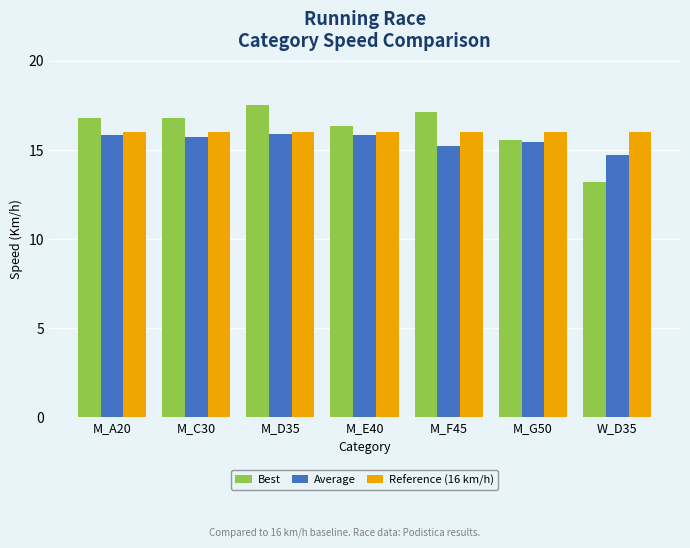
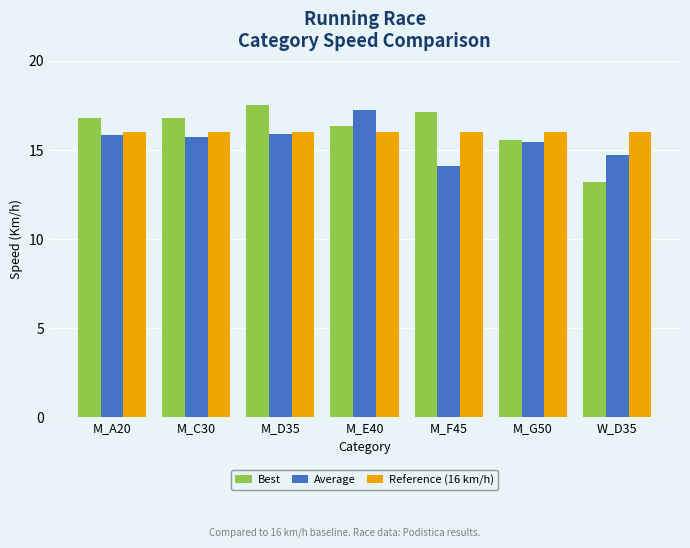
Average, M_E40: 15.8 -> 17.2
Average, M_F45: 15.2 -> 14.1
